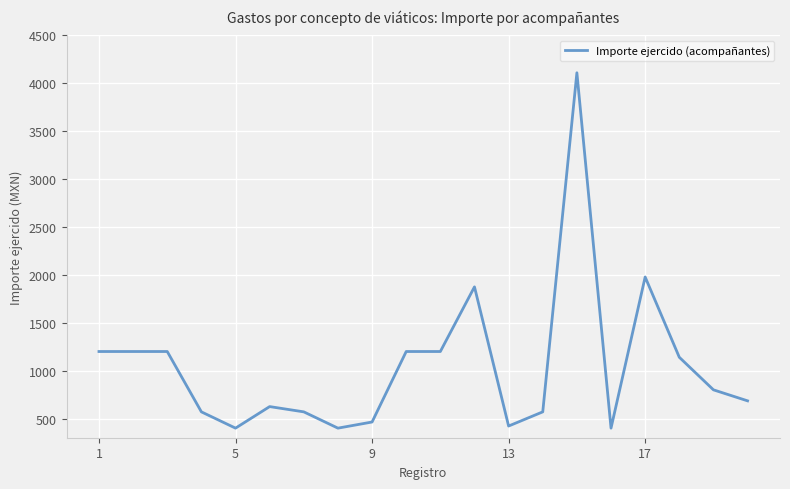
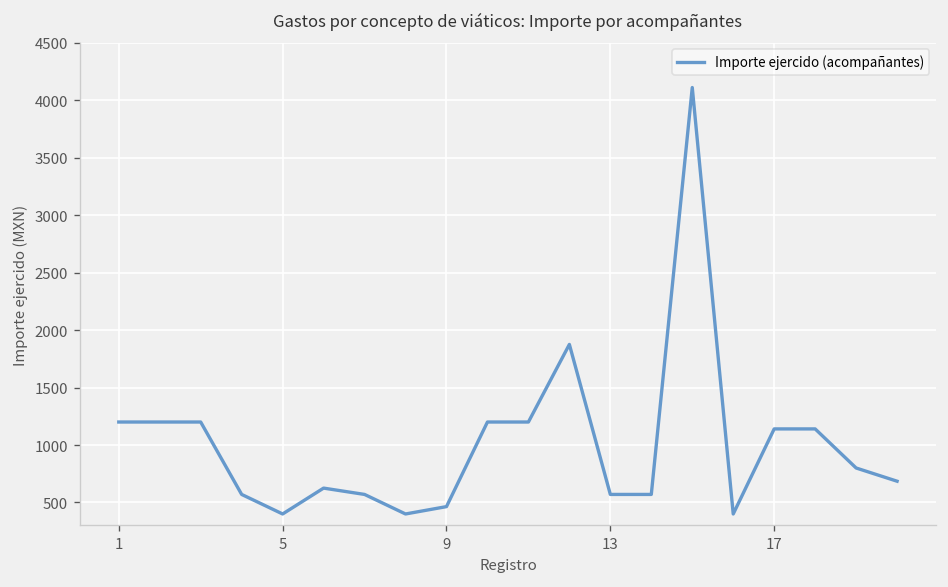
13: 400 -> 600
17: 2000 -> 1100
